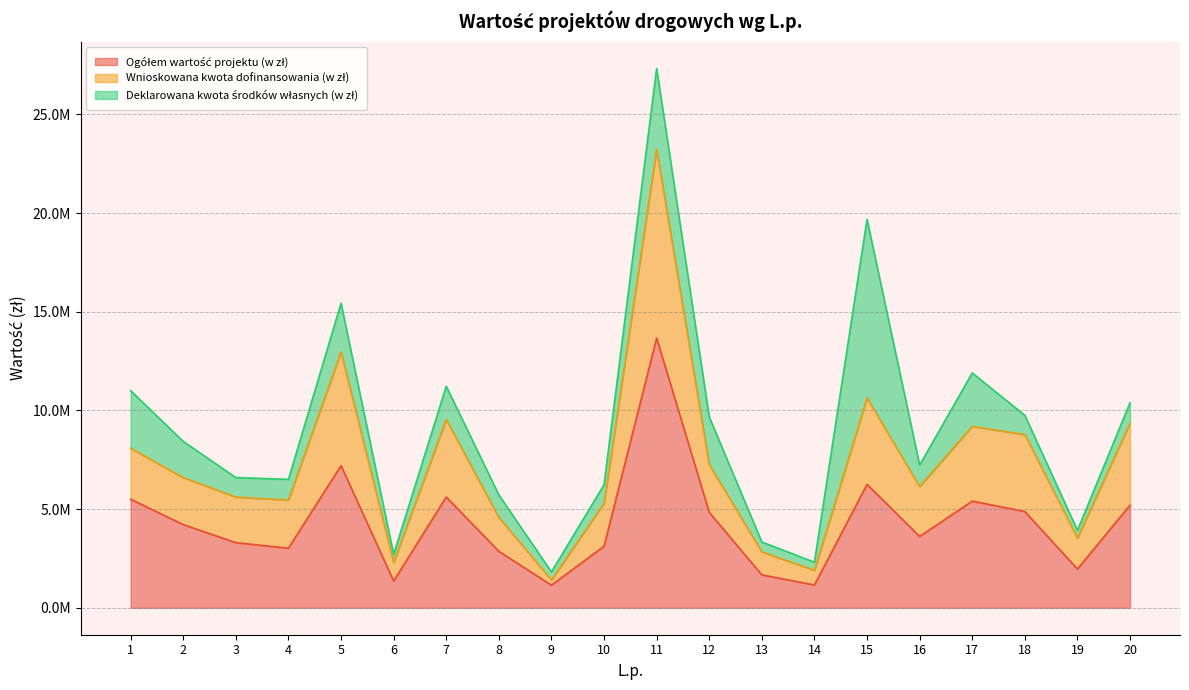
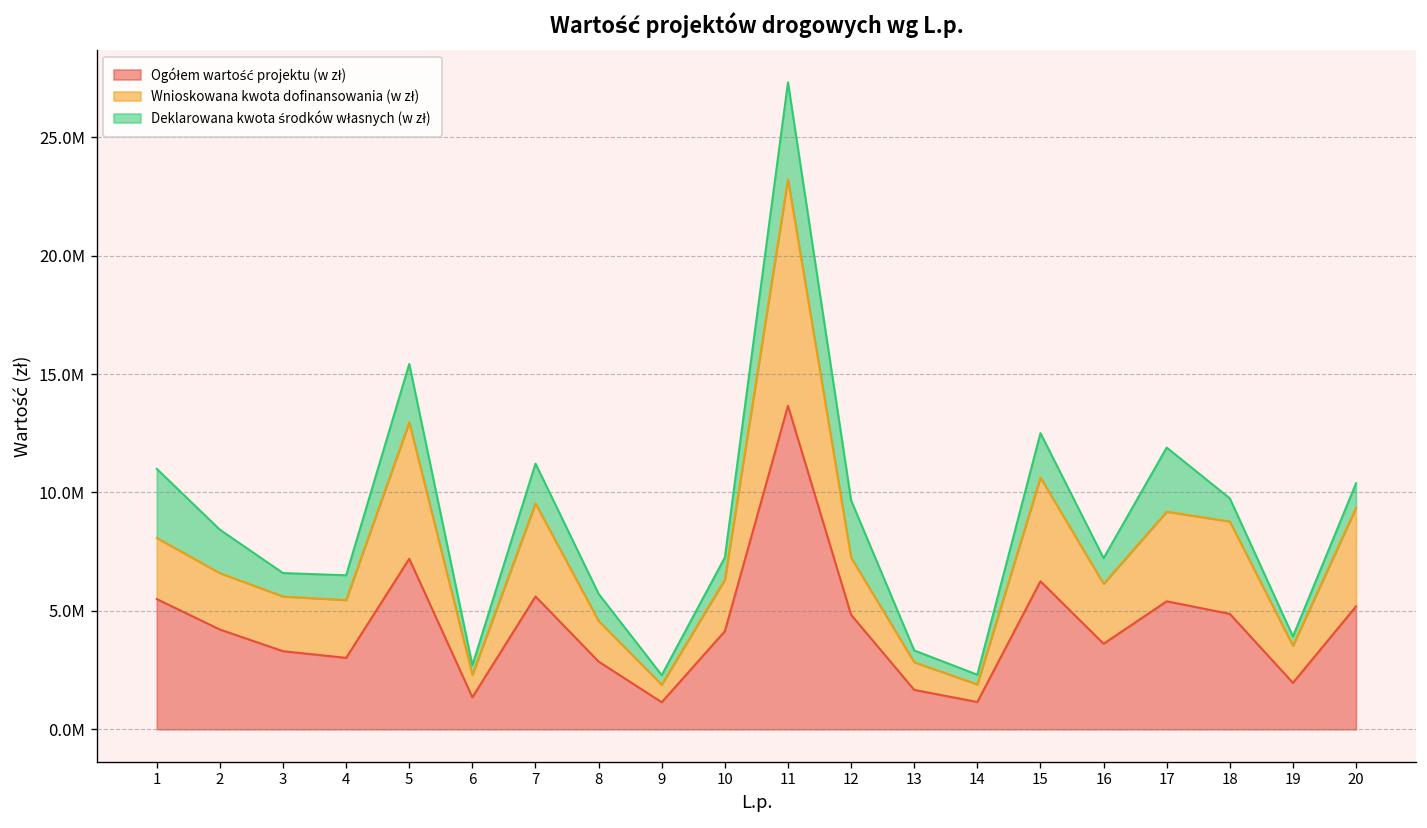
Wnioskowana kwota dofinansowania (w zł), 9: 300000 -> 700000
Ogółem wartość projektu (w zł), 10: 3100000 -> 4100000
Deklarowana kwota środków własnych (w zł), 15: 9000000 -> 1900000
